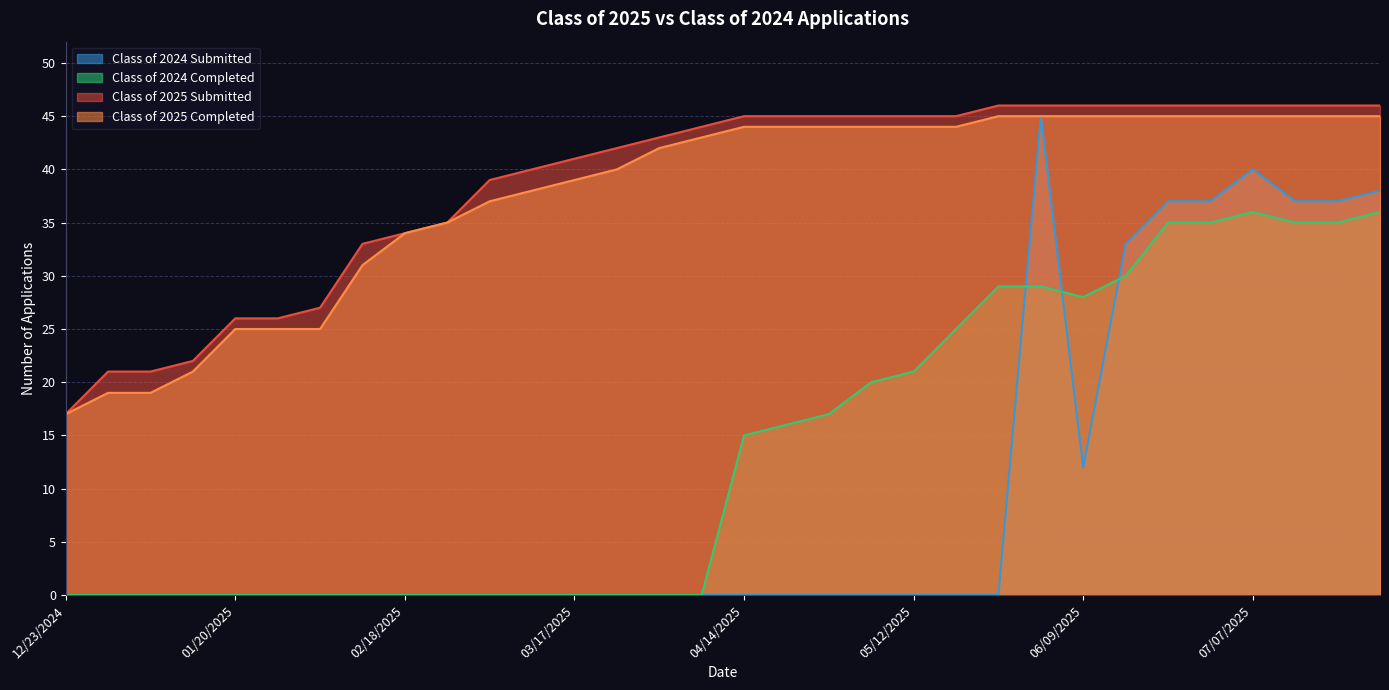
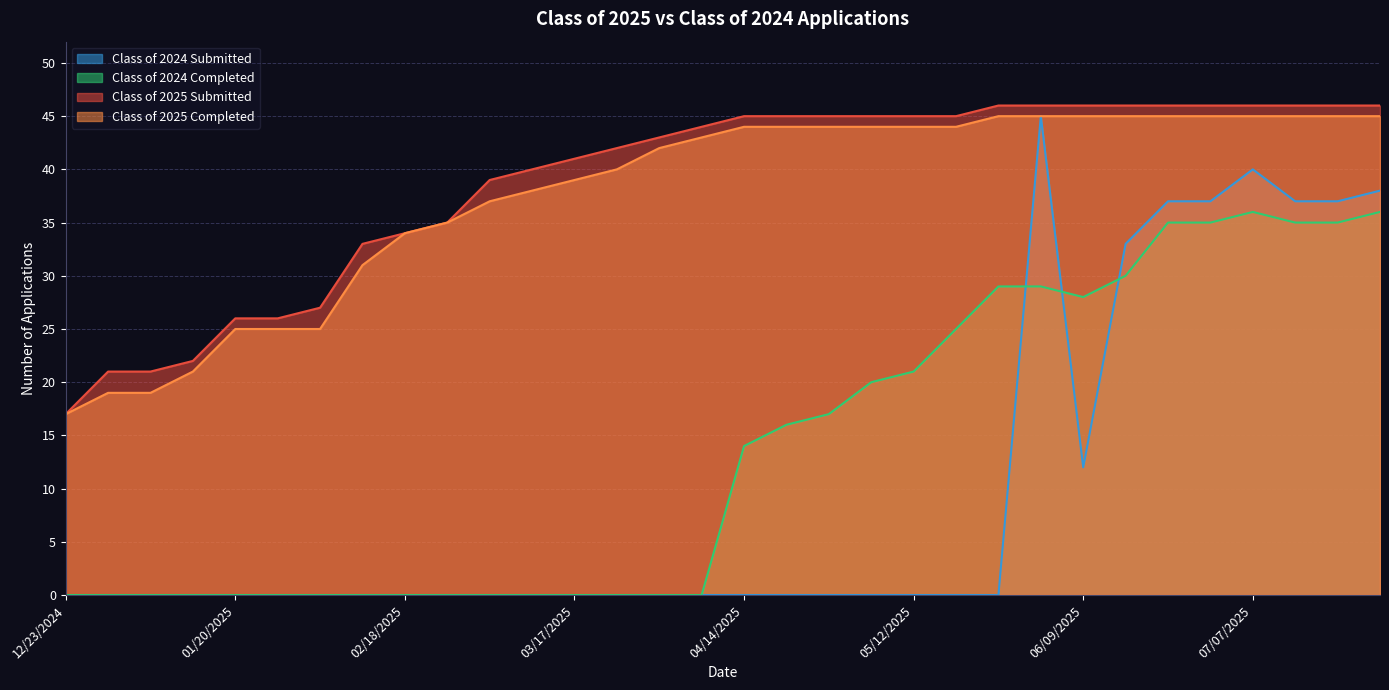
Class of 2024 Completed, 04/14/2025: 15 -> 14
